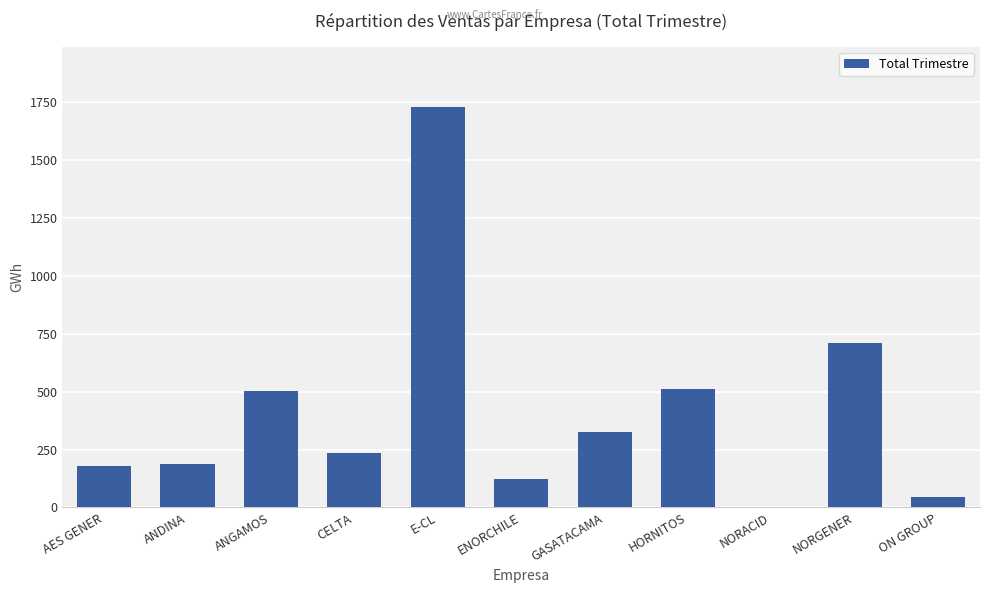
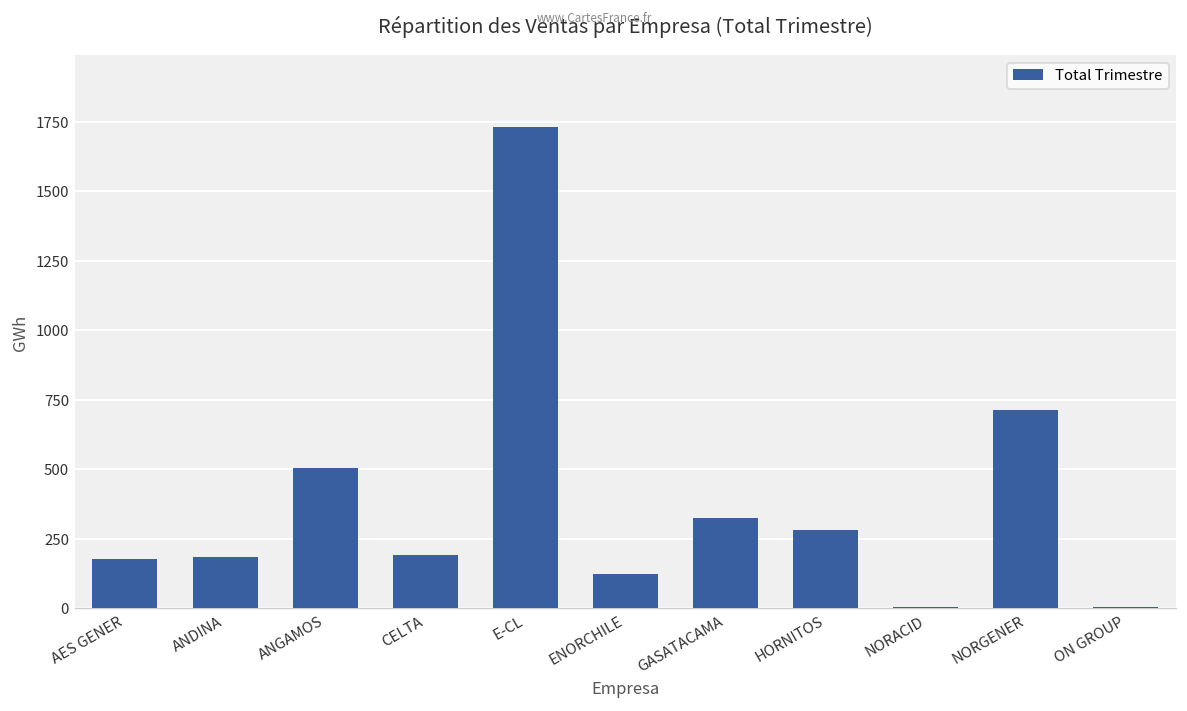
CELTA: 240 -> 190
HORNITOS: 510 -> 280
ON GROUP: 40 -> 0
